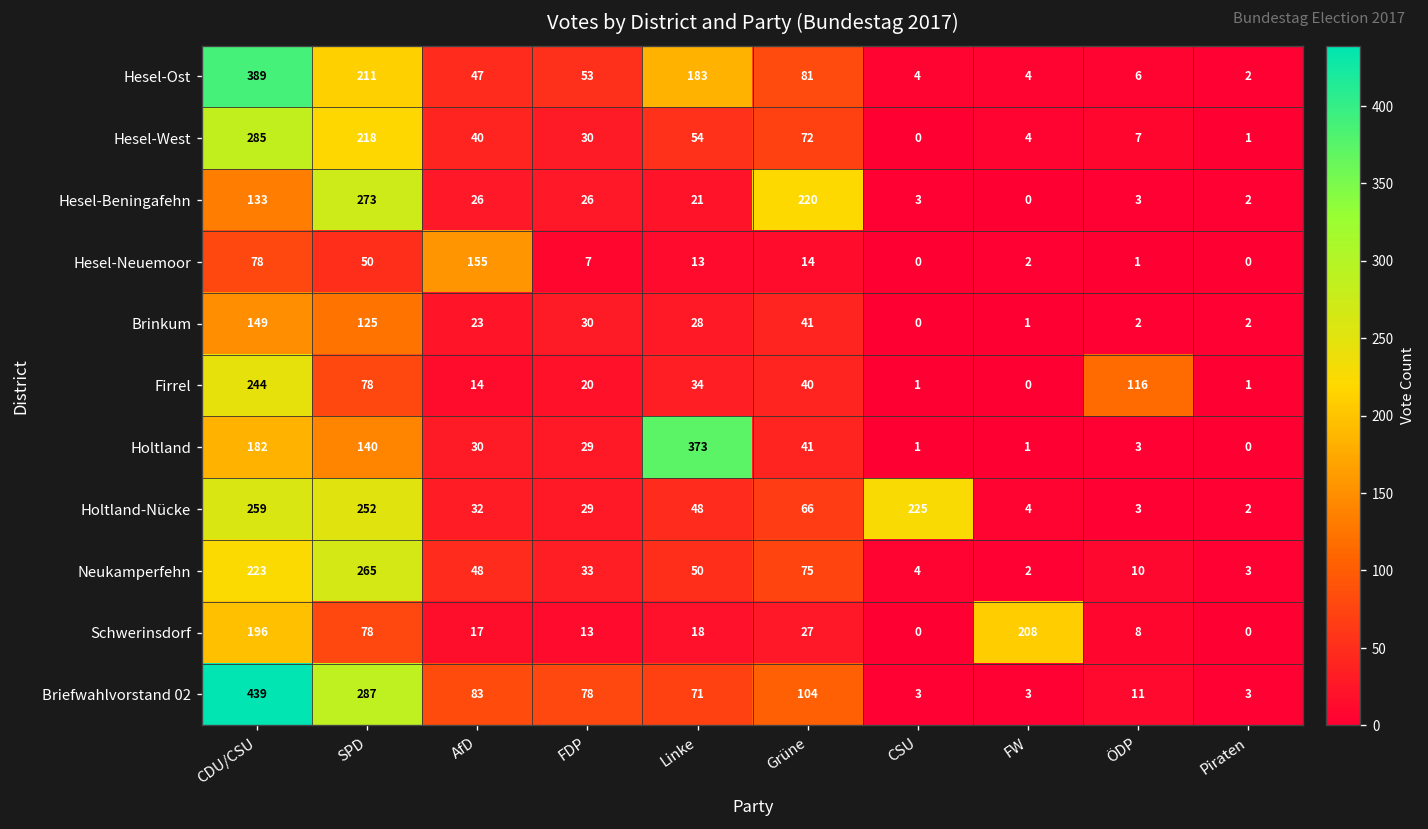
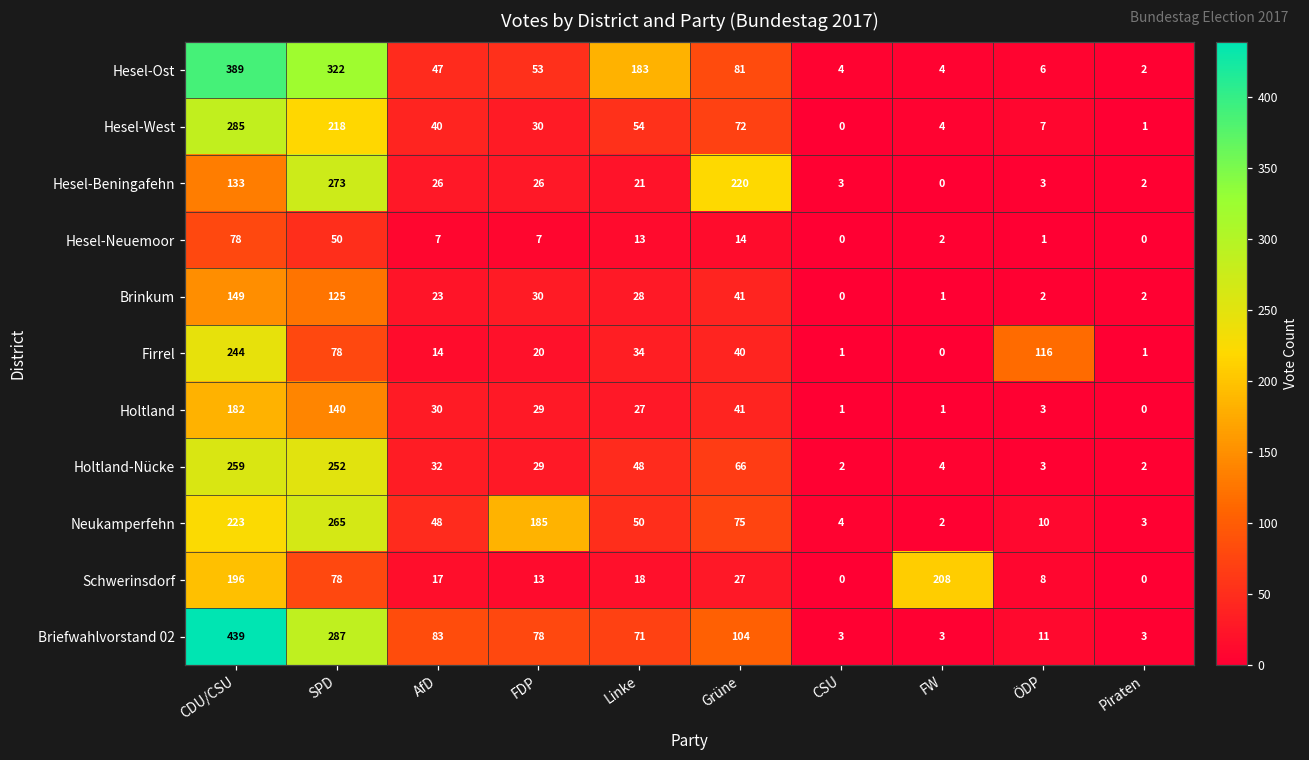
Hesel-Ost, SPD: 211 -> 322
Hesel-Neuemoor, AfD: 155 -> 7
Holtland, Linke: 373 -> 27
Holtland-Nücke, CSU: 225 -> 2
Neukamperfehn, FDP: 33 -> 185
